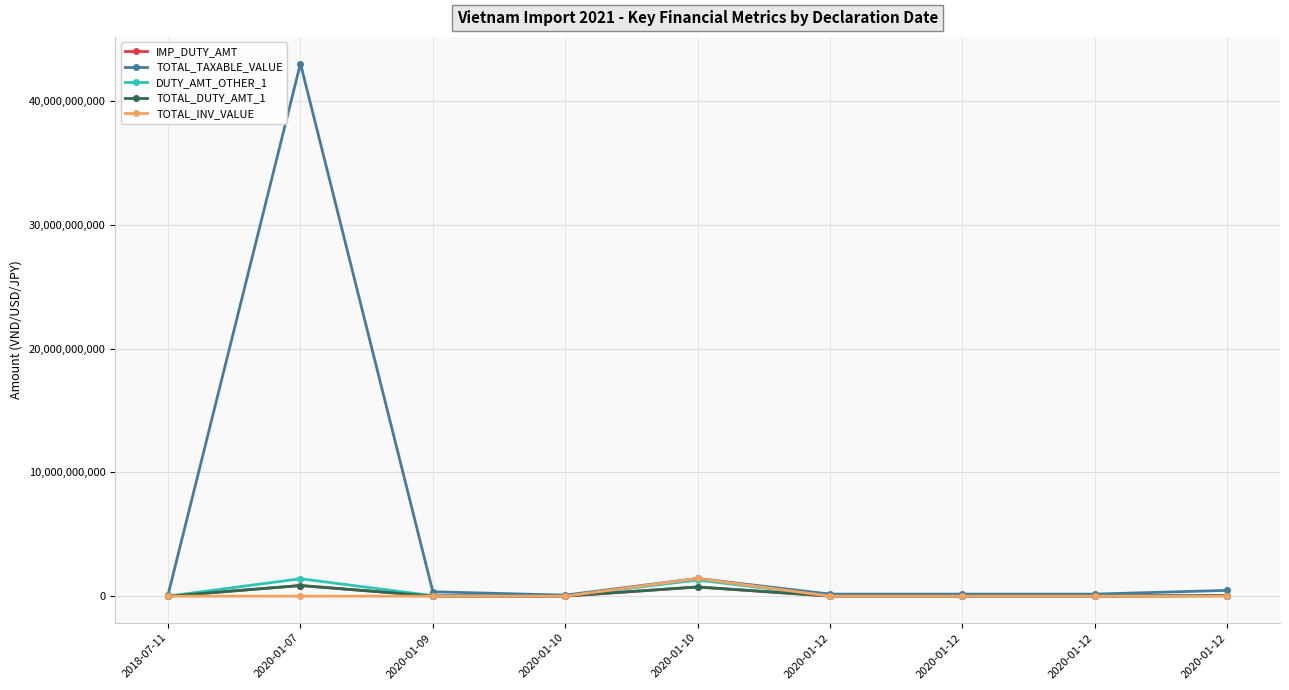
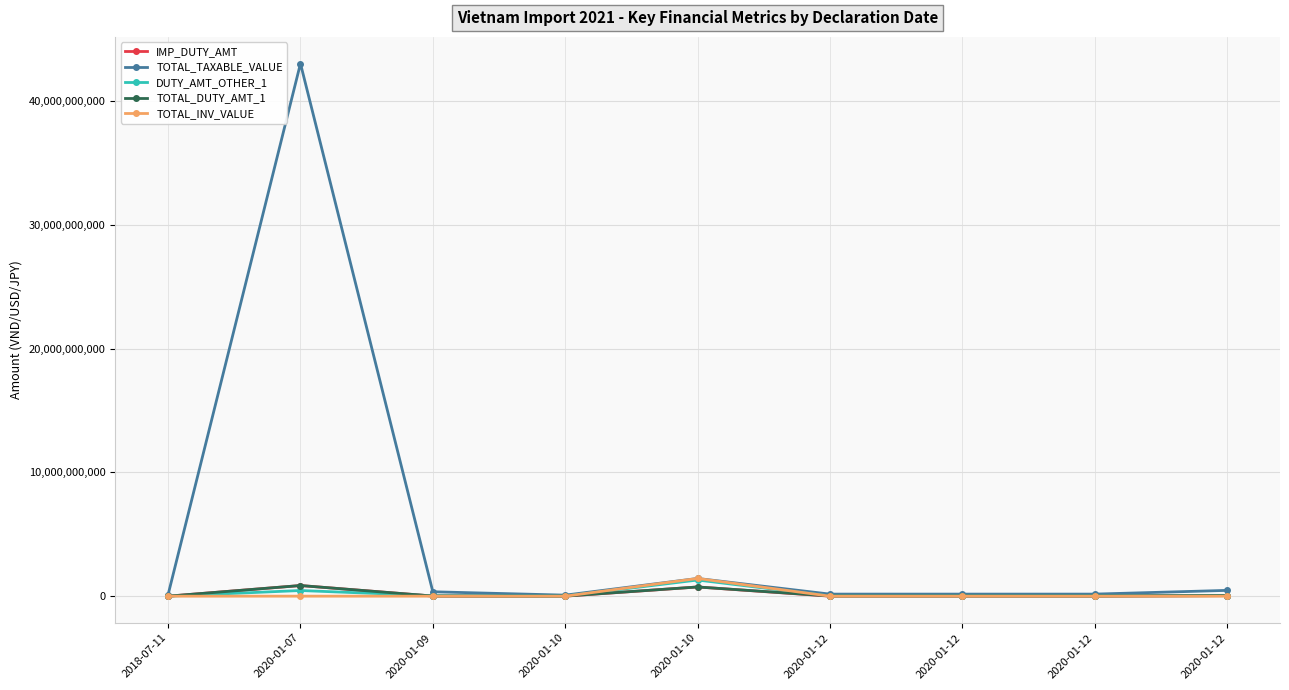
DUTY_AMT_OTHER_1, 2020-01-07: 1,400,000,000 -> 500,000,000
